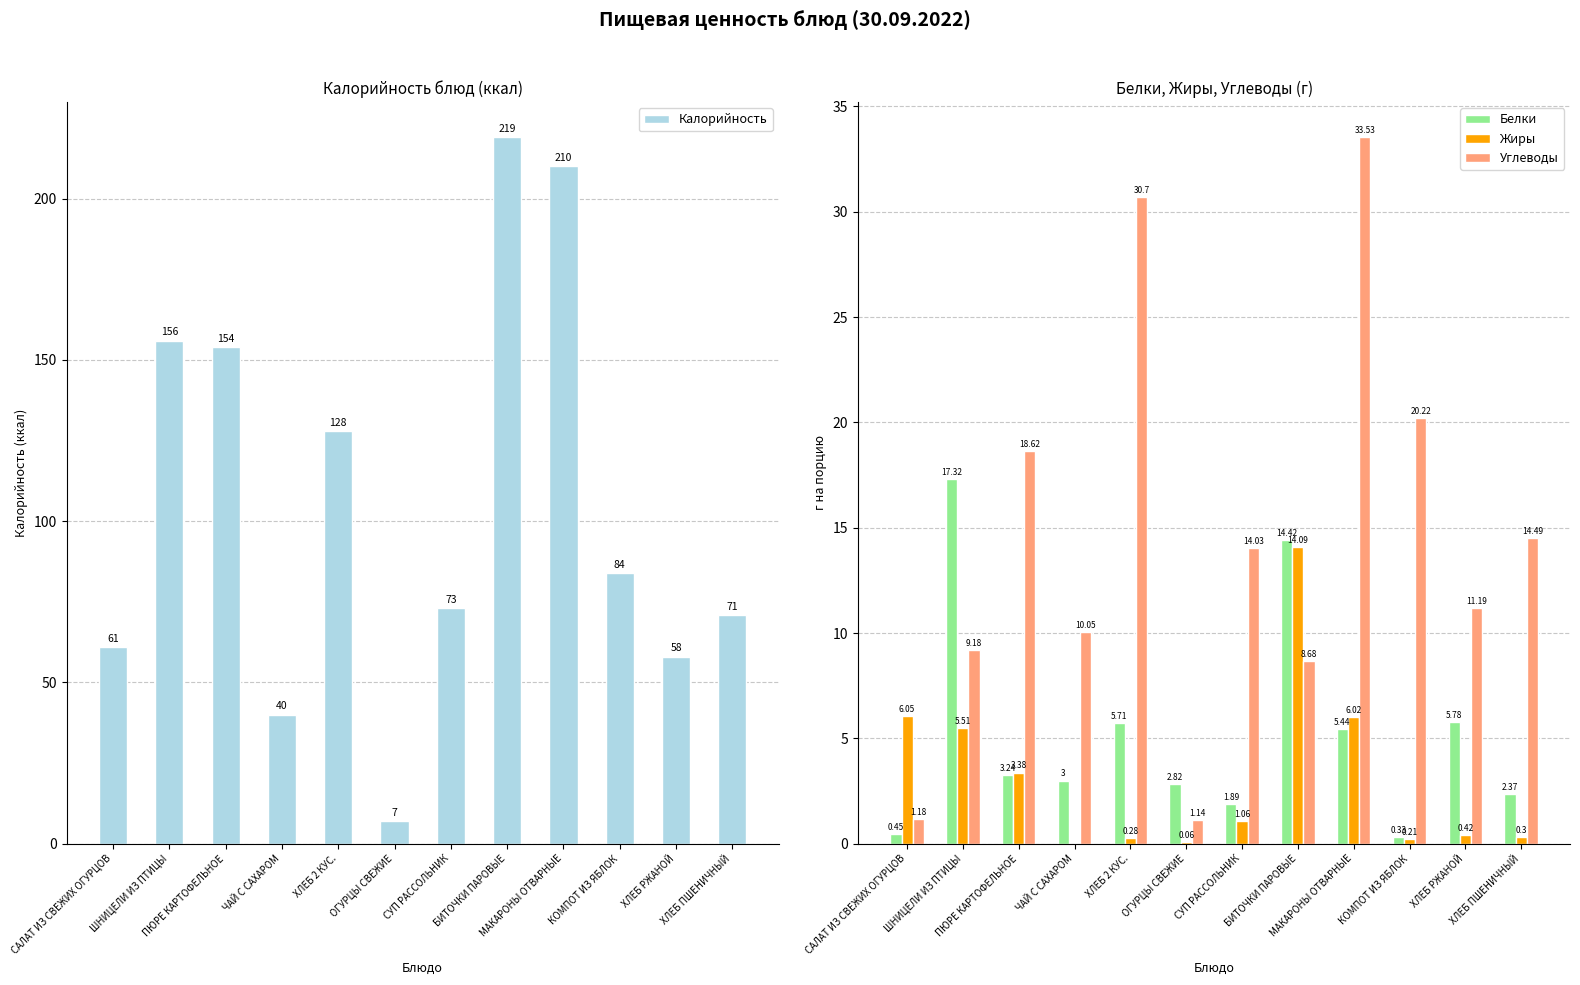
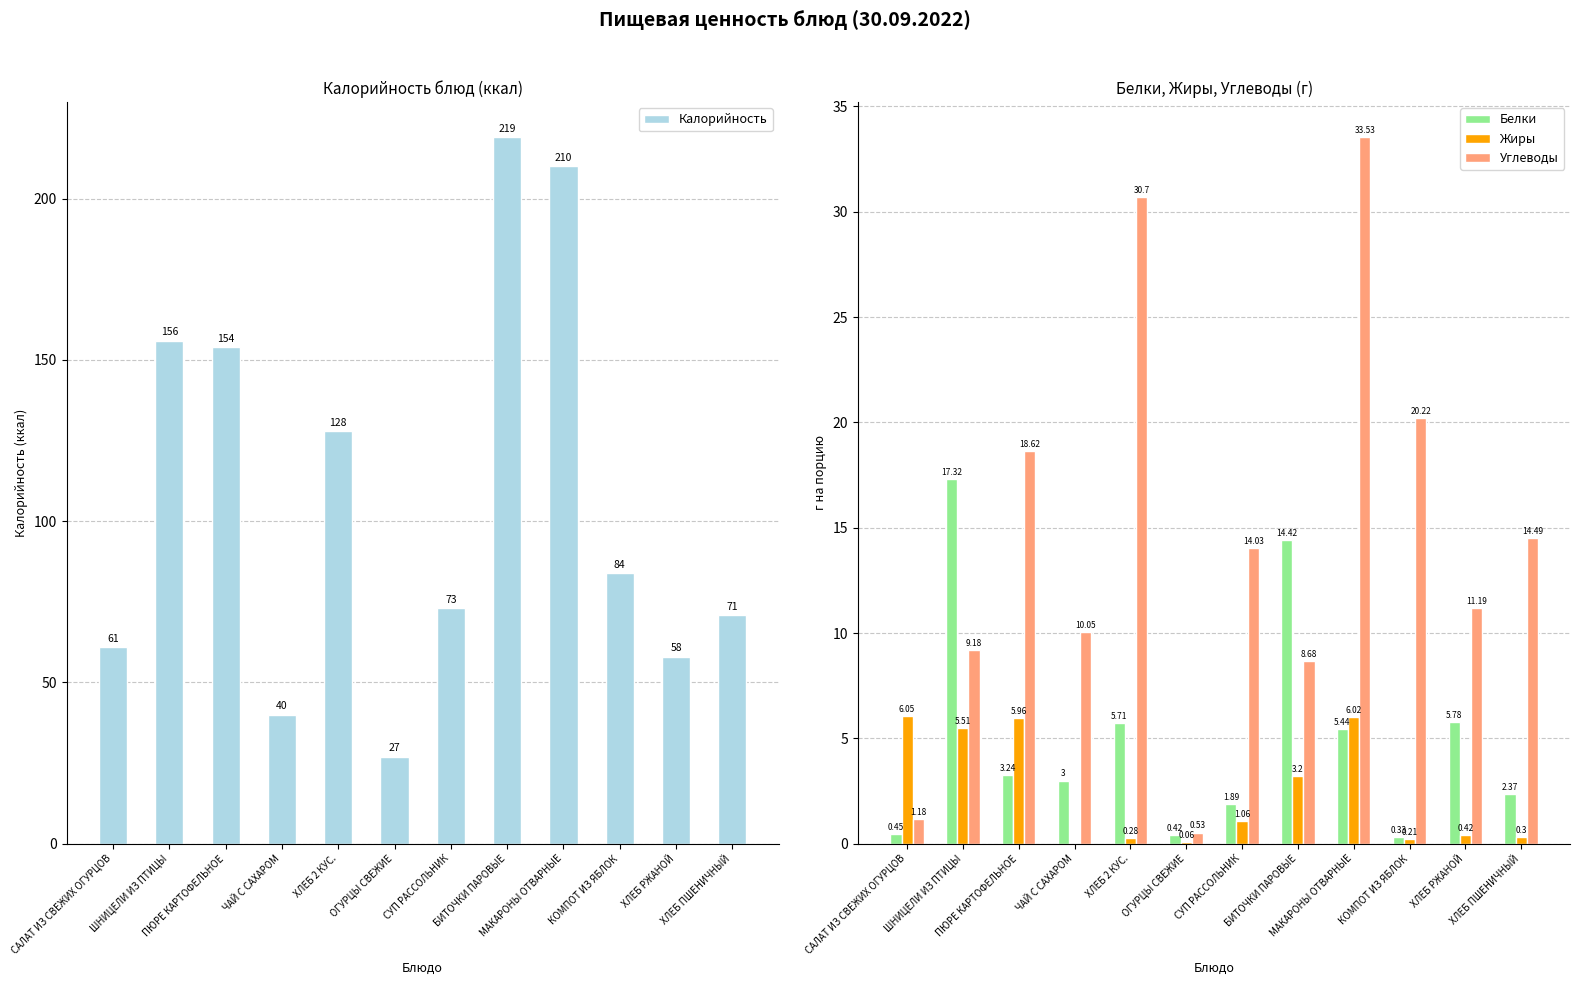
Калорийность блюд (ккал), ОГУРЦЫ СВЕЖИЕ: 7 -> 27
Белки, Жиры, Углеводы (г), Жиры, ПЮРЕ КАРТОФЕЛЬНОЕ: 3.38 -> 5.96
Белки, Жиры, Углеводы (г), Белки, ОГУРЦЫ СВЕЖИЕ: 2.82 -> 0.42
Белки, Жиры, Углеводы (г), Углеводы, ОГУРЦЫ СВЕЖИЕ: 1.14 -> 0.53
Белки, Жиры, Углеводы (г), Жиры, БИТОЧКИ ПАРОВЫЕ: 14.09 -> 3.2
